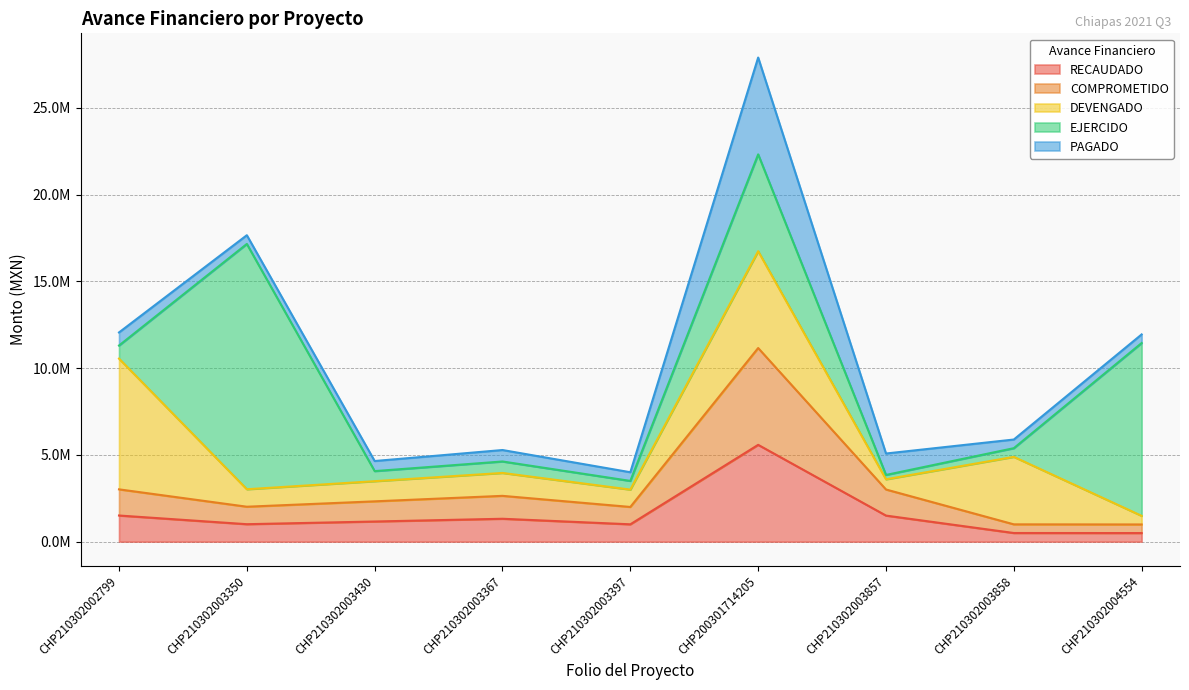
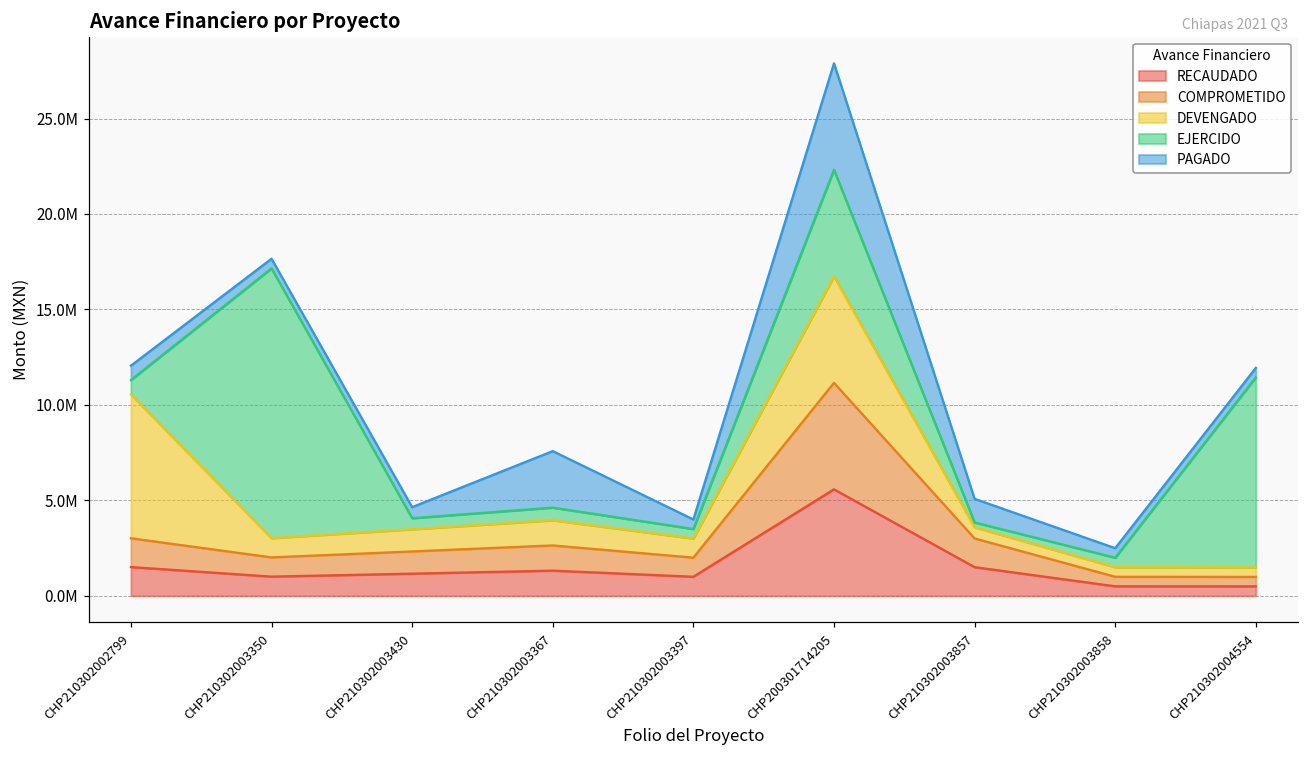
PAGADO, CHP210302003367: 700000 -> 3000000
DEVENGADO, CHP210302003858: 3900000 -> 500000
